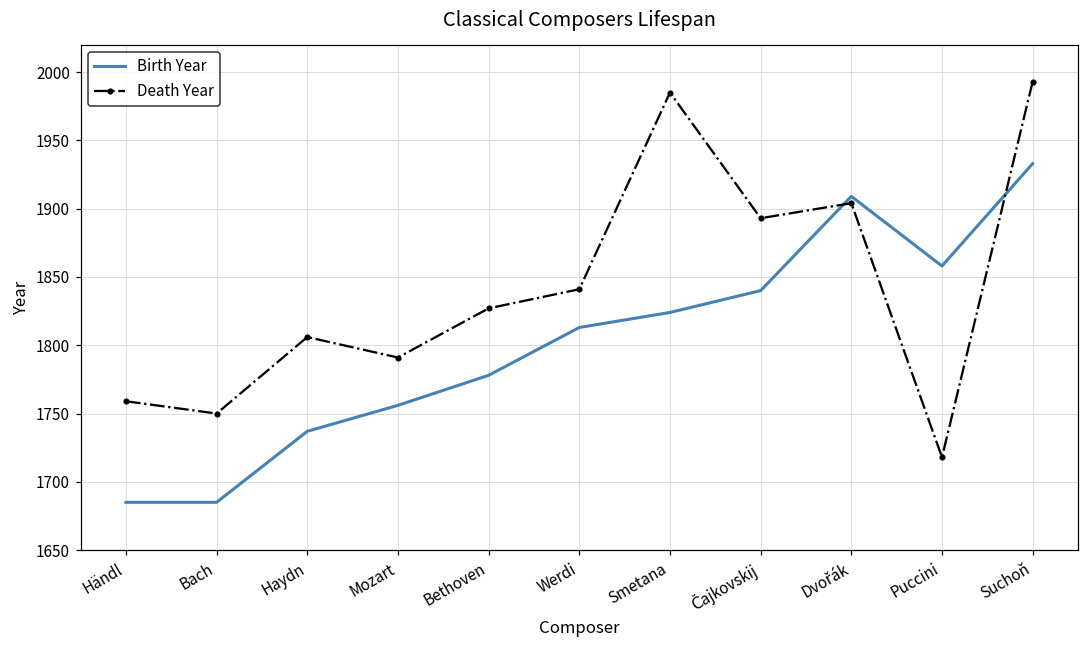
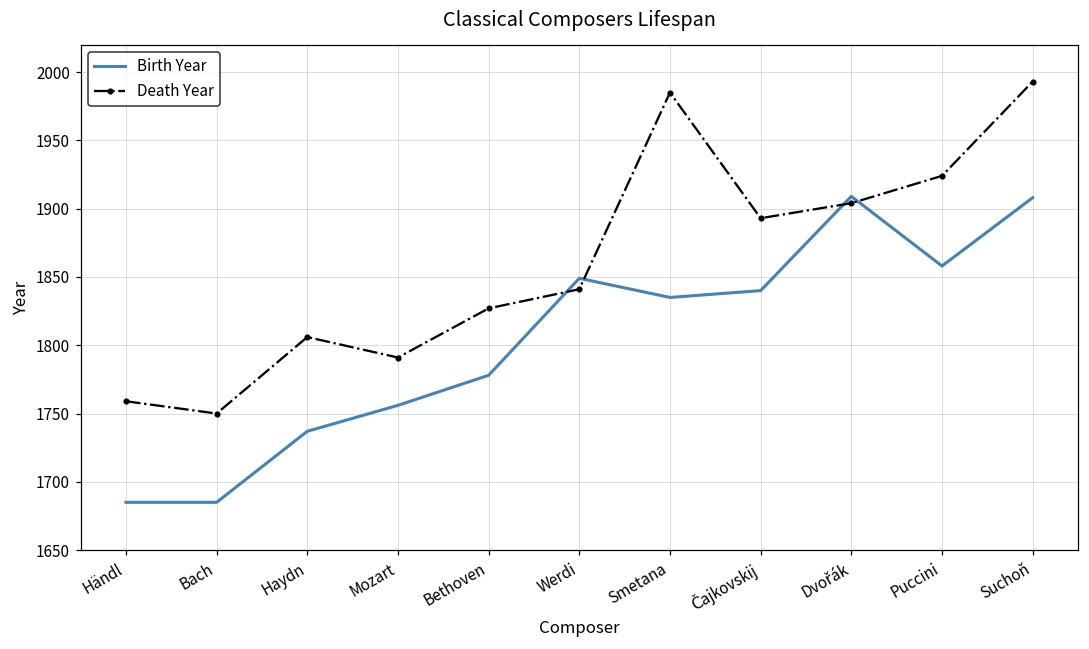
Birth Year, Werdi: 1813 -> 1849
Birth Year, Smetana: 1824 -> 1835
Death Year, Puccini: 1718 -> 1924
Birth Year, Suchoň: 1933 -> 1908
